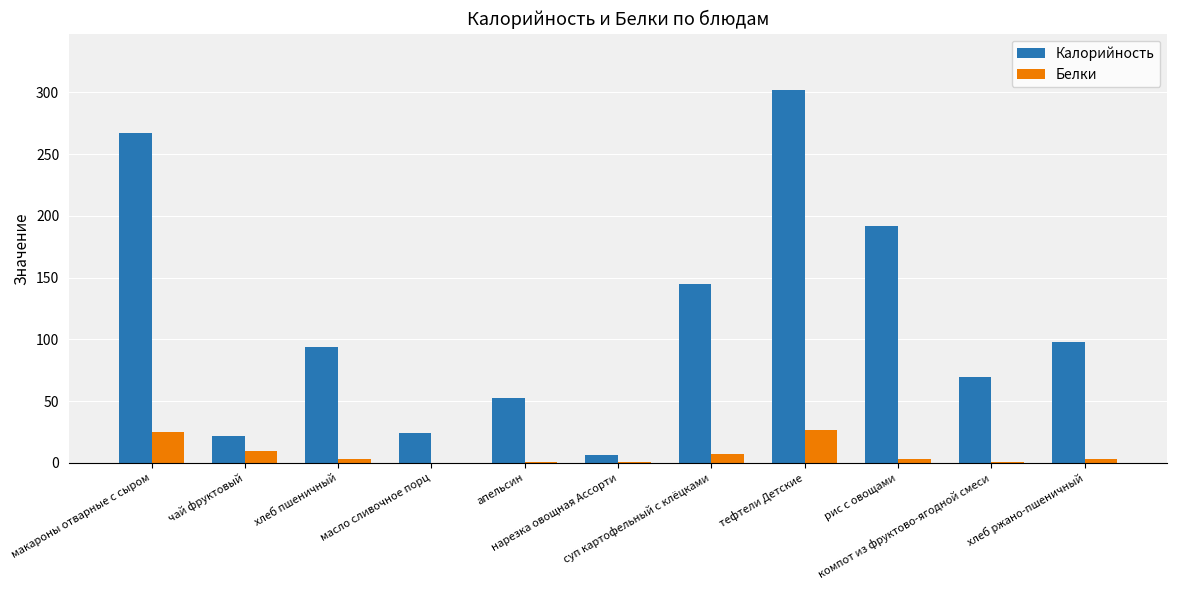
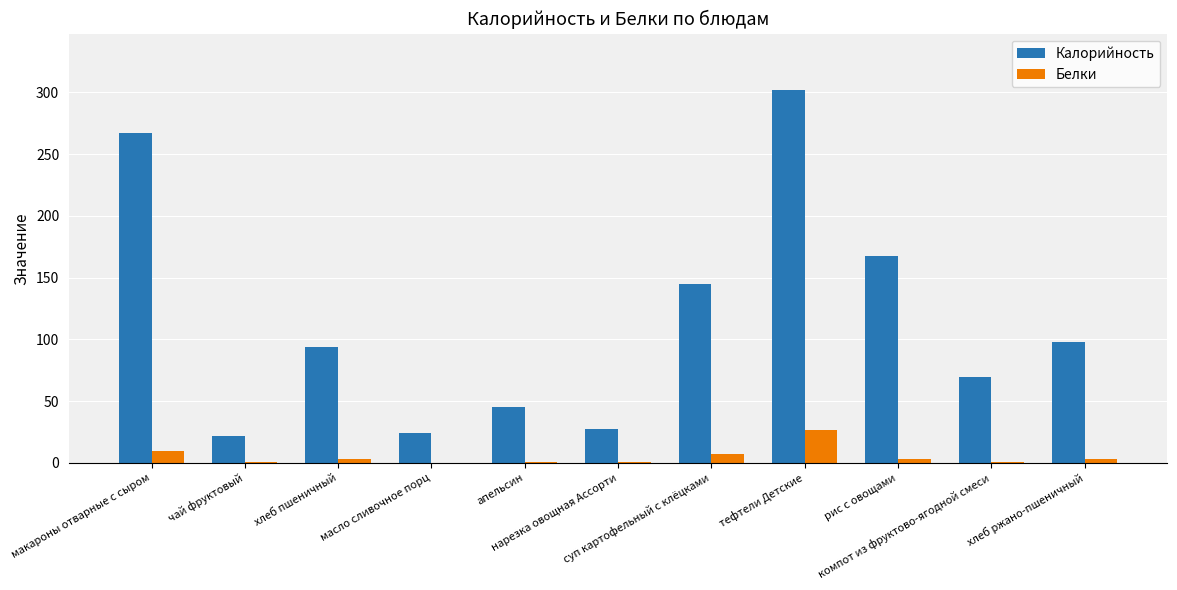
Белки, макароны отварные с сыром: 25 -> 10
Белки, чай фруктовый: 10 -> 1
Калорийность, апельсин: 52 -> 45
Калорийность, нарезка овощная Ассорти: 6 -> 28
Калорийность, рис с овощами: 192 -> 168
